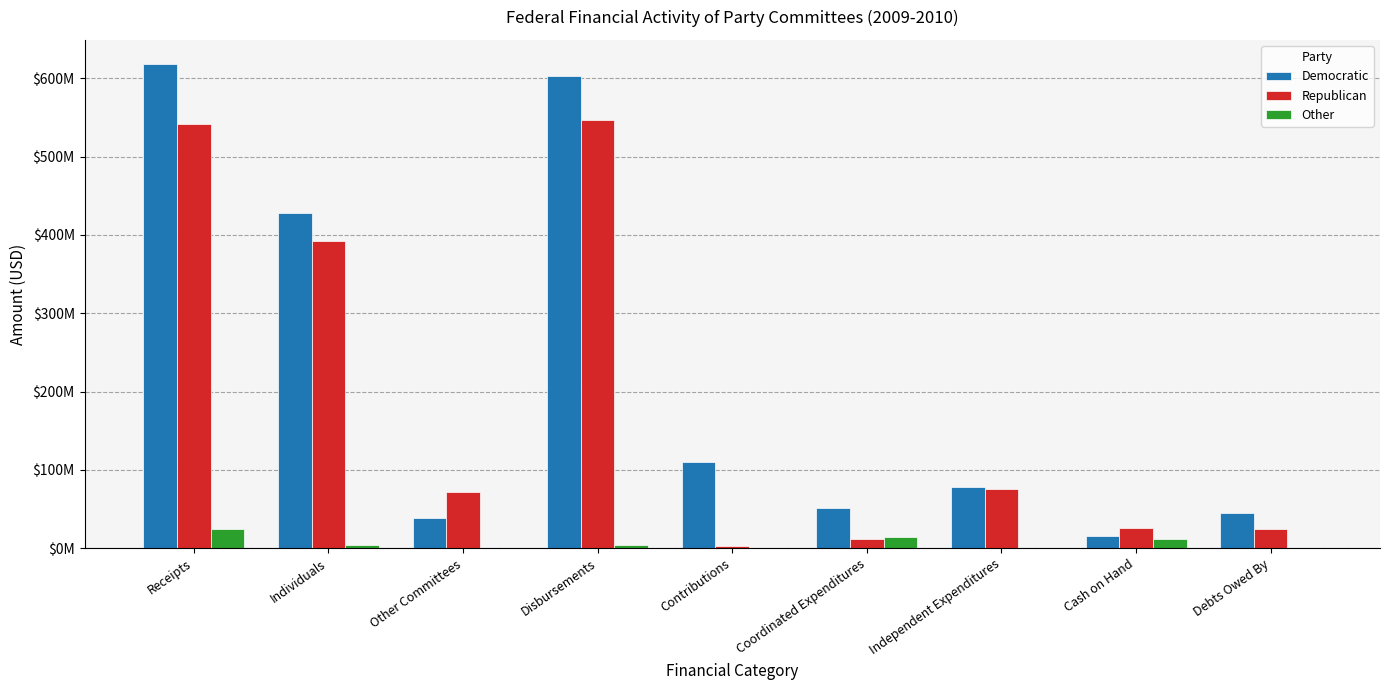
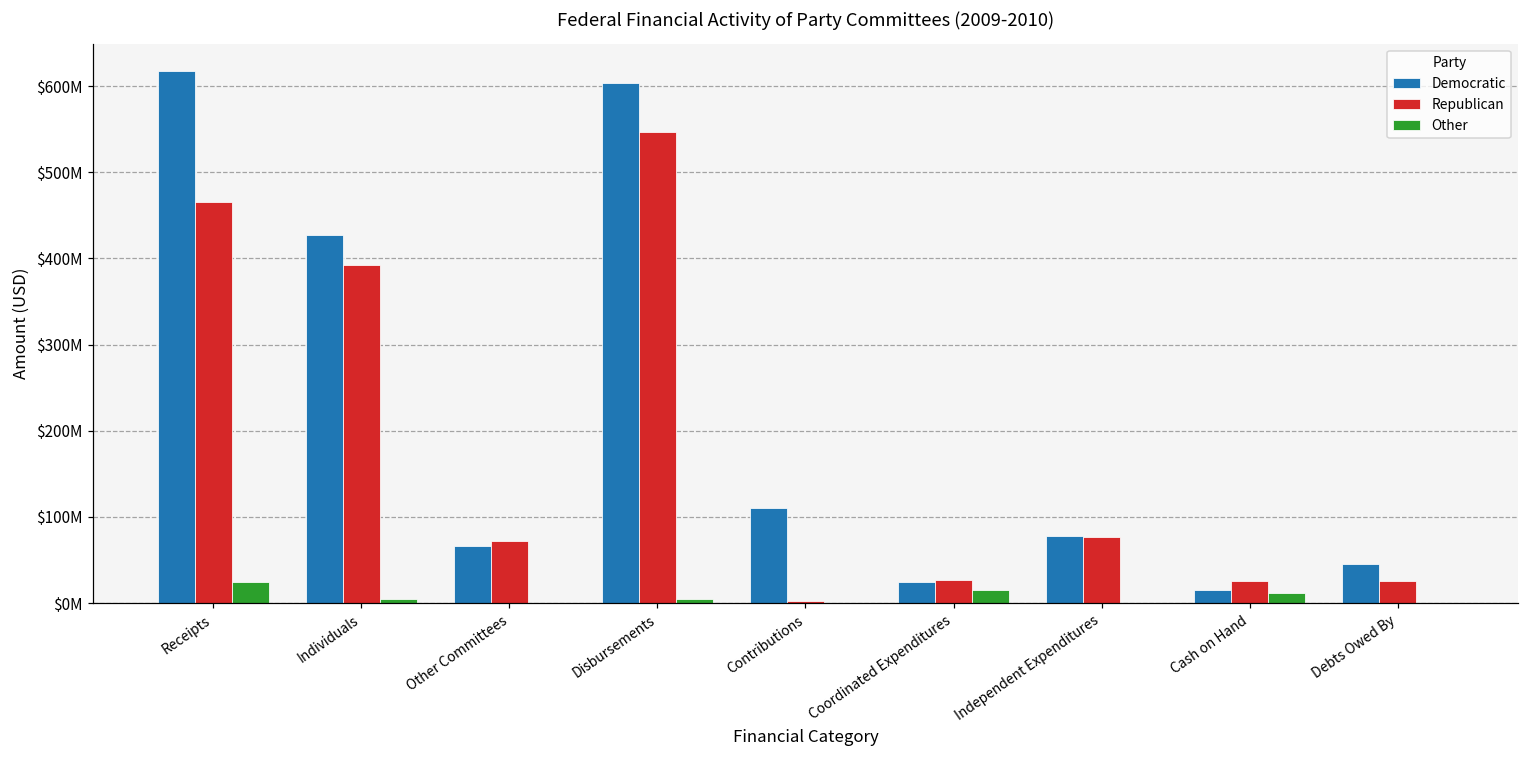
Republican, Receipts: $540000000 -> $470000000
Democratic, Other Committees: $40000000 -> $70000000
Democratic, Coordinated Expenditures: $50000000 -> $20000000
Republican, Coordinated Expenditures: $10000000 -> $30000000
